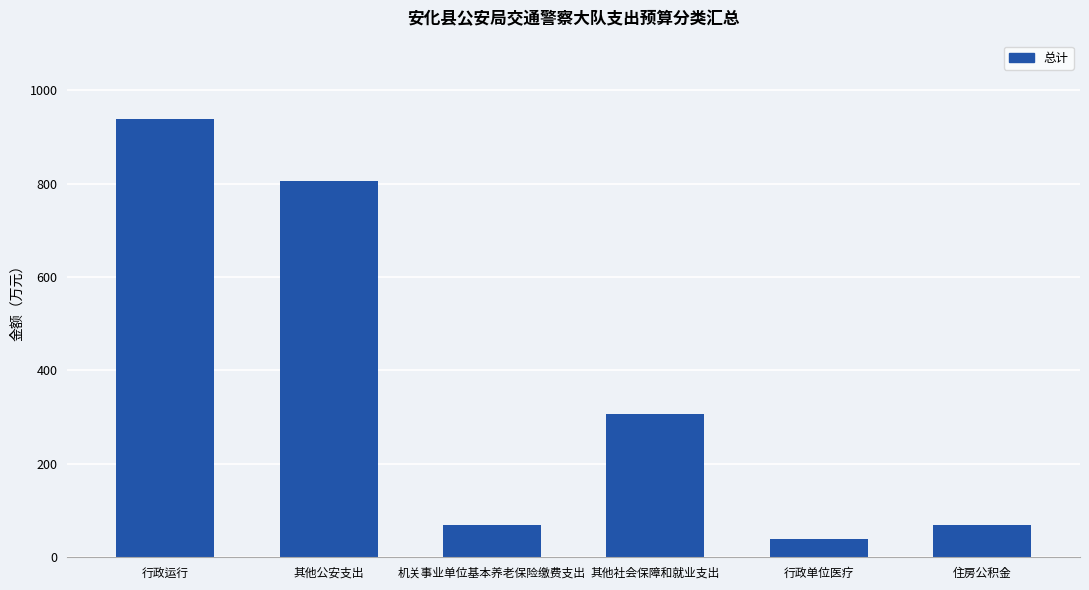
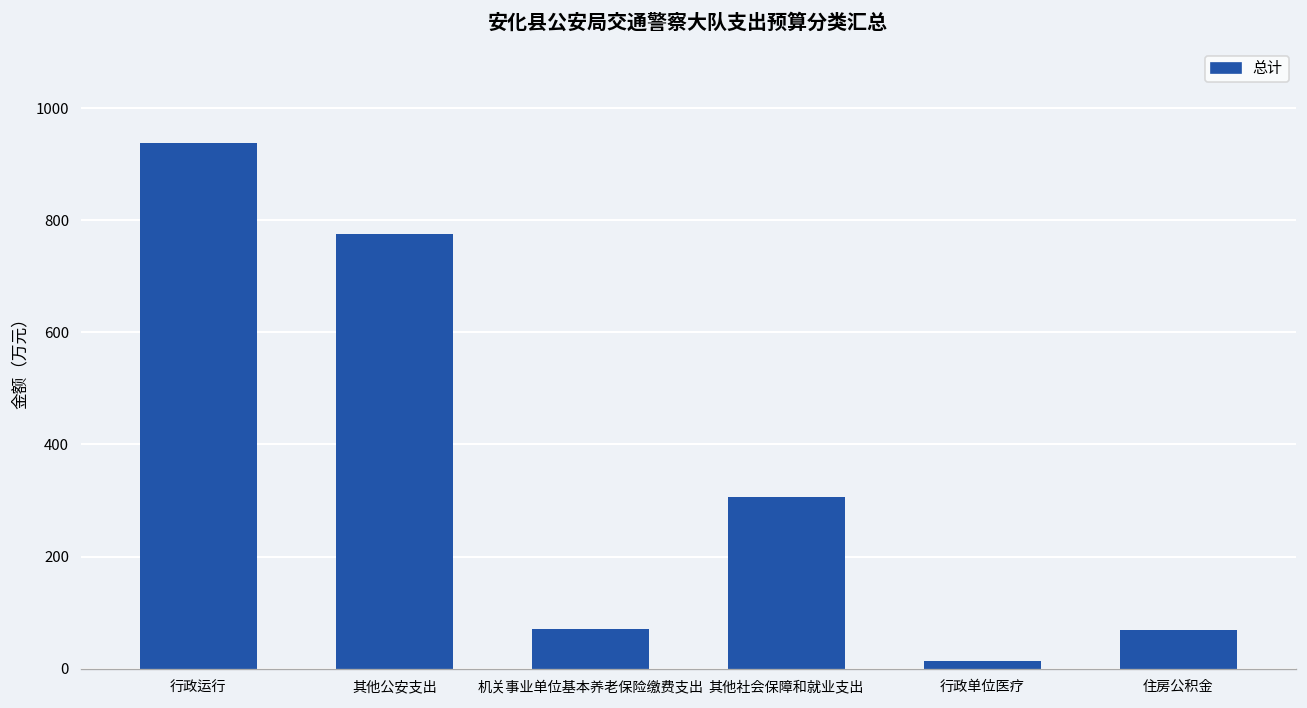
其他公安支出: 810 -> 780
行政单位医疗: 40 -> 10
